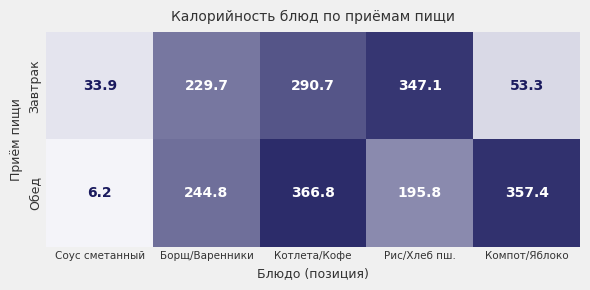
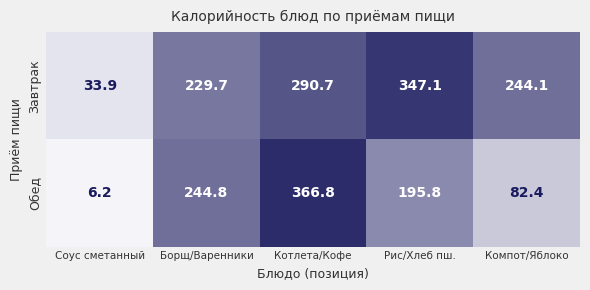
Завтрак, Компот/Яблоко: 53.3 -> 244.1
Обед, Компот/Яблоко: 357.4 -> 82.4
